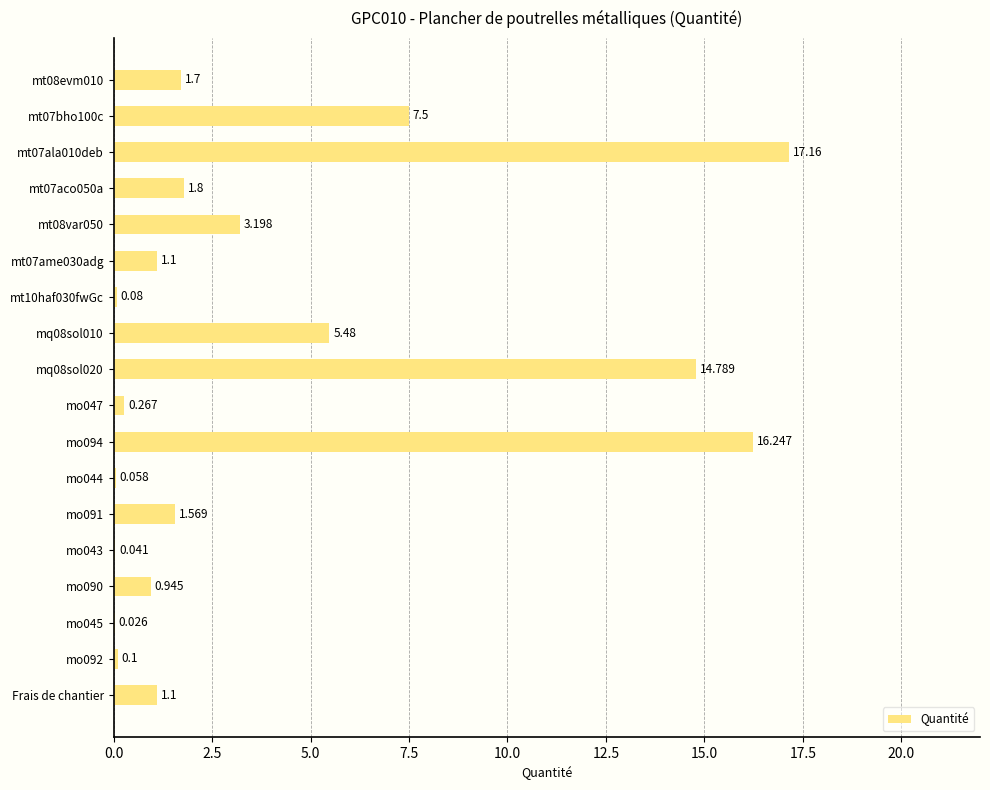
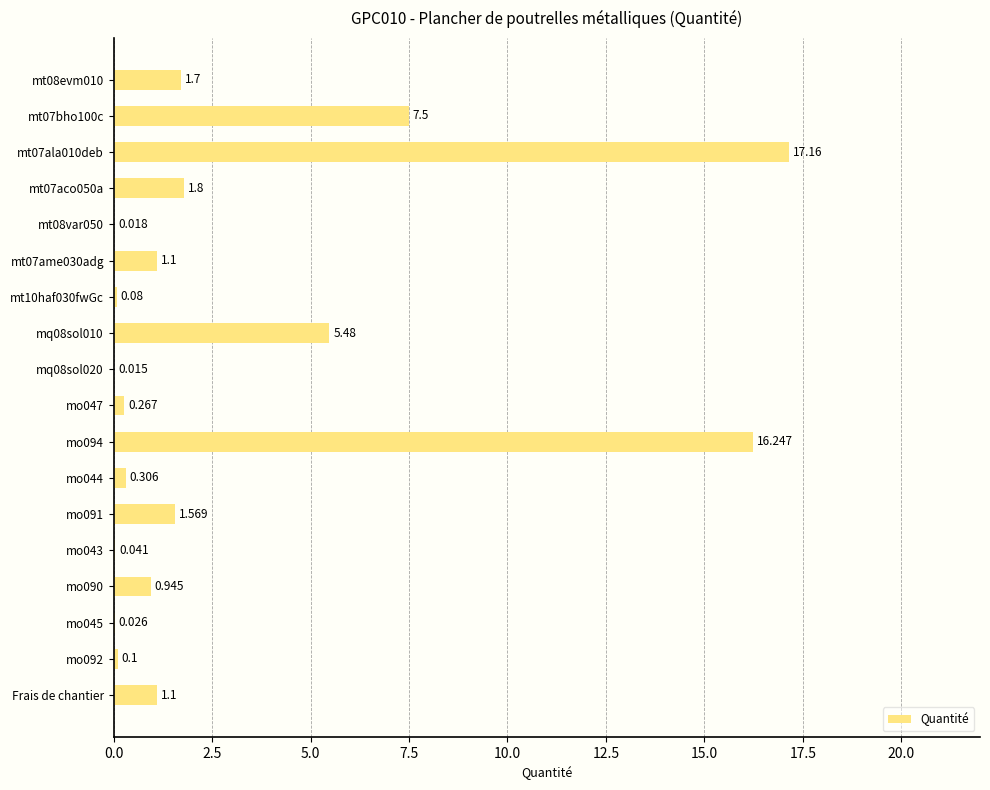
mt08var050: 3.198 -> 0.018
mq08sol020: 14.789 -> 0.015
mo044: 0.058 -> 0.306
